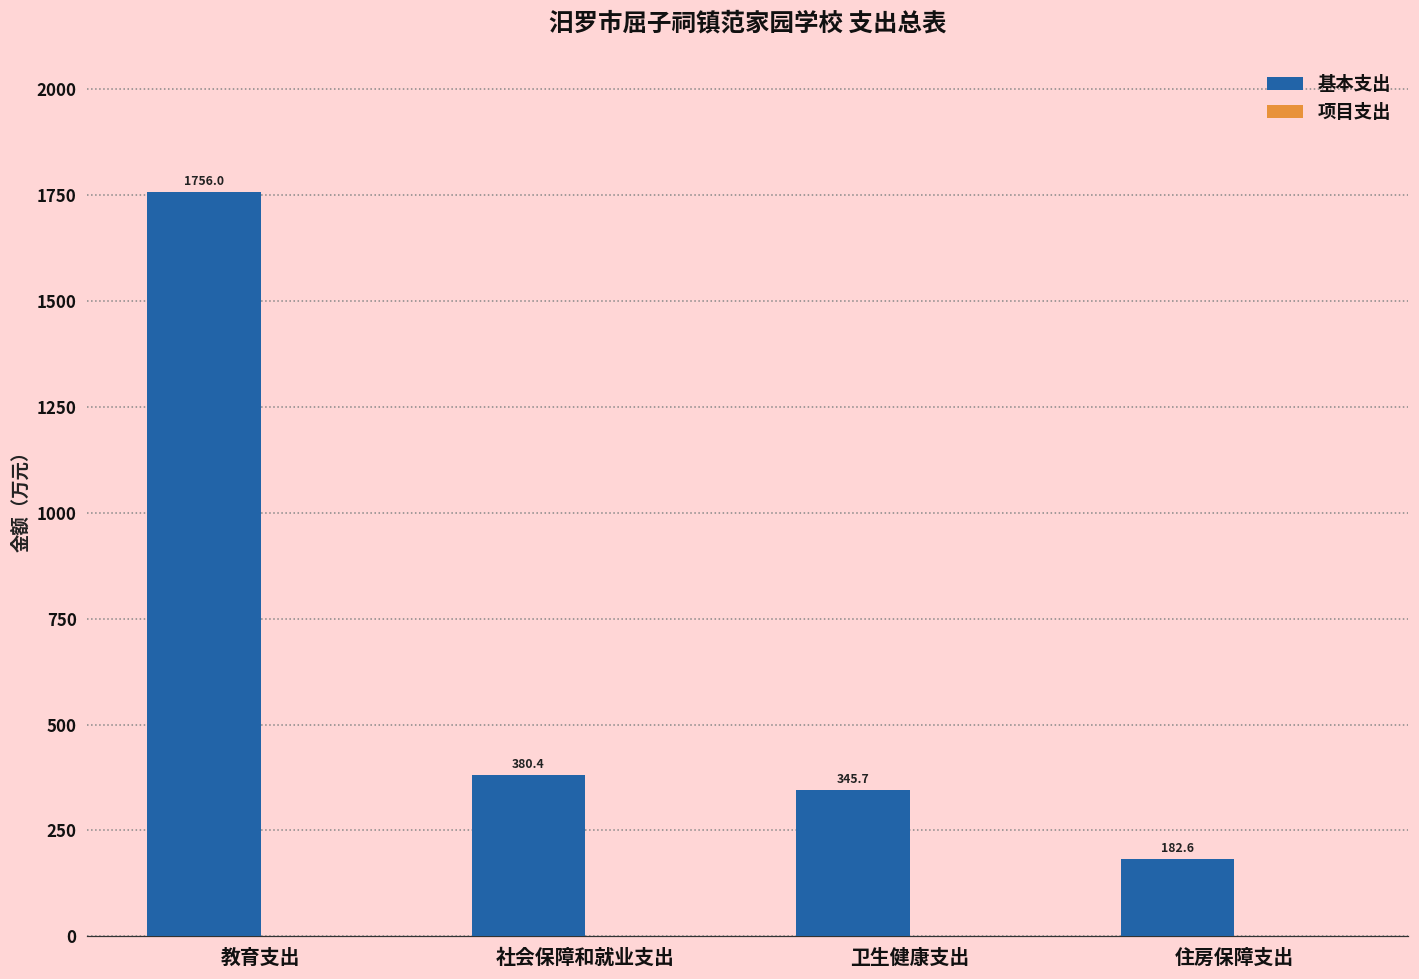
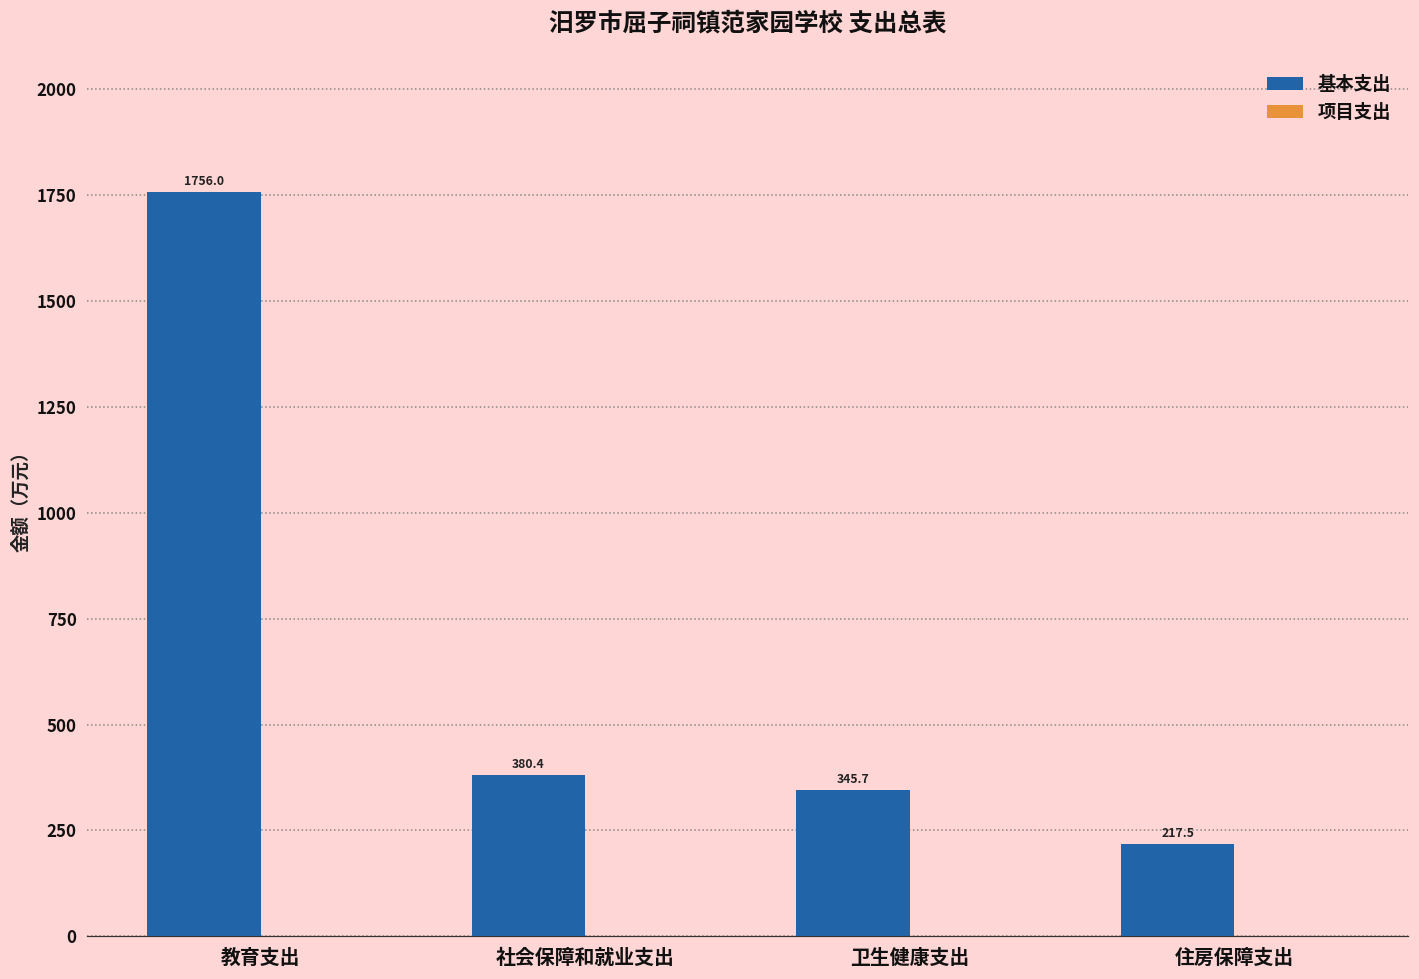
基本支出, 住房保障支出: 182.6 -> 217.5
